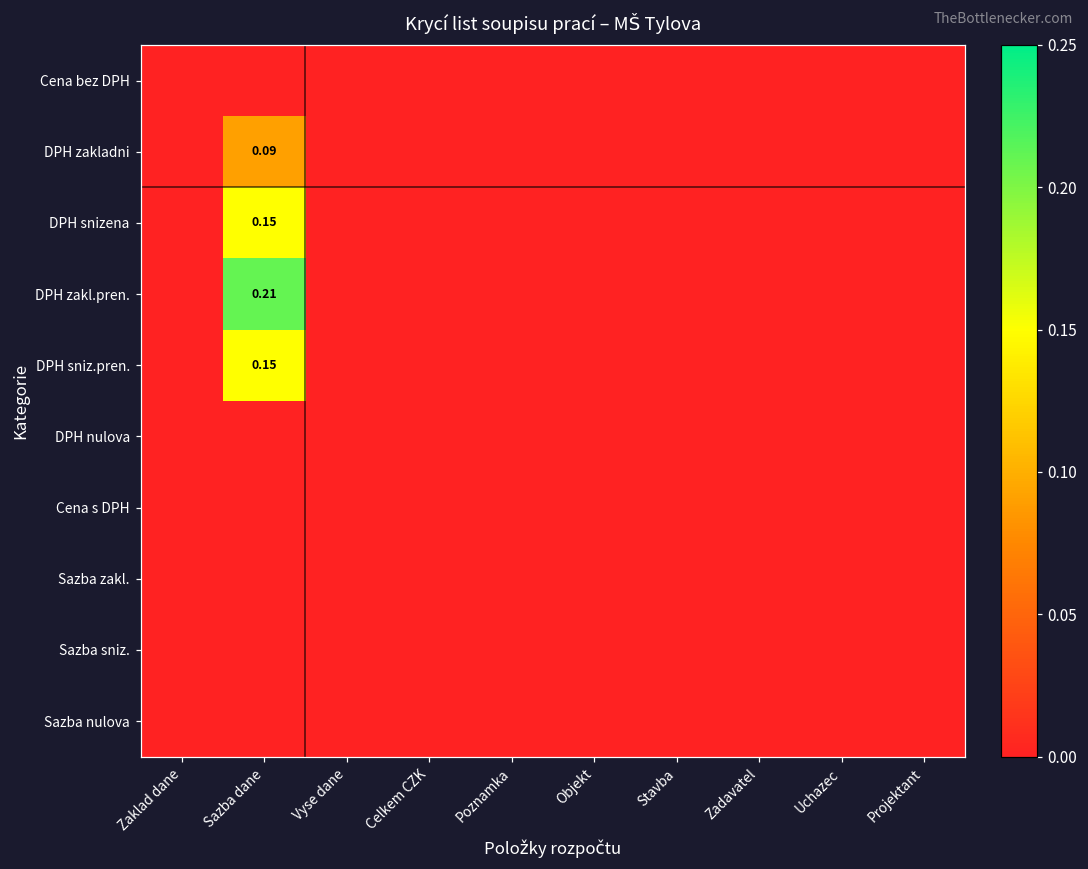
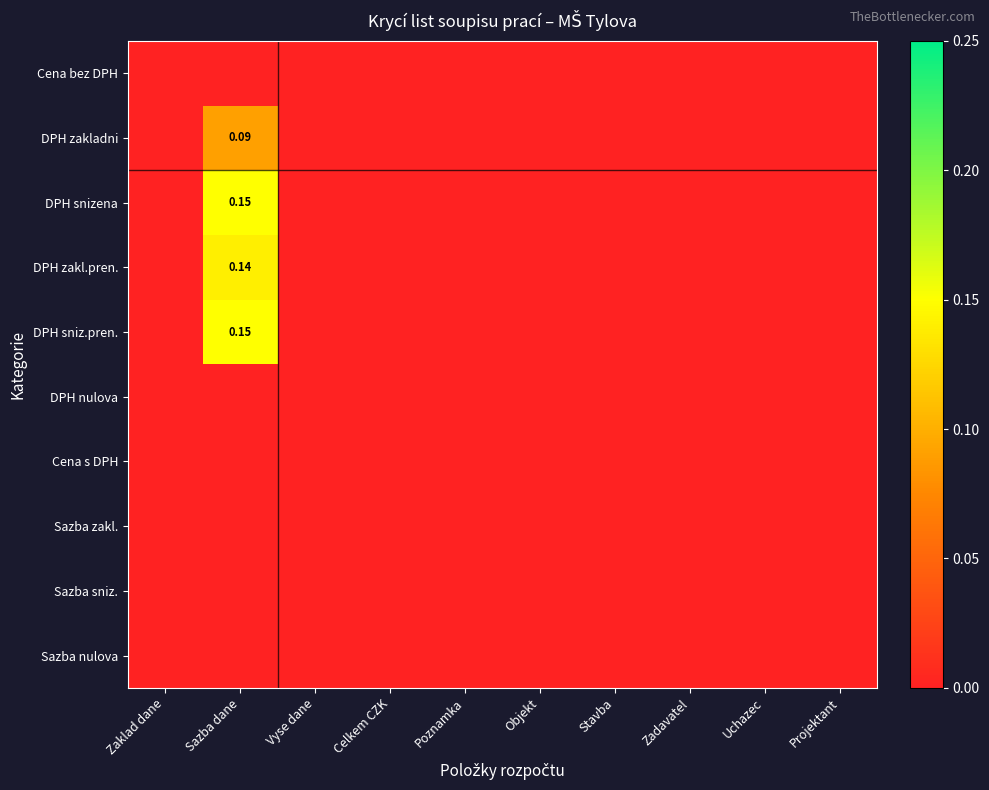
DPH zakl.pren., Sazba dane: 0.21 -> 0.14
